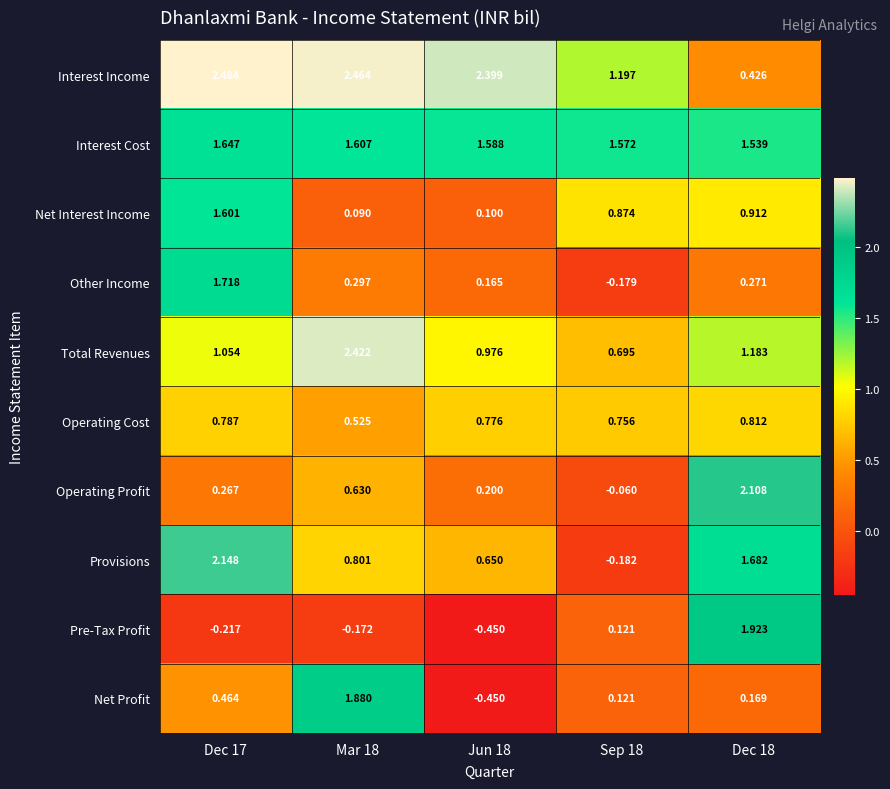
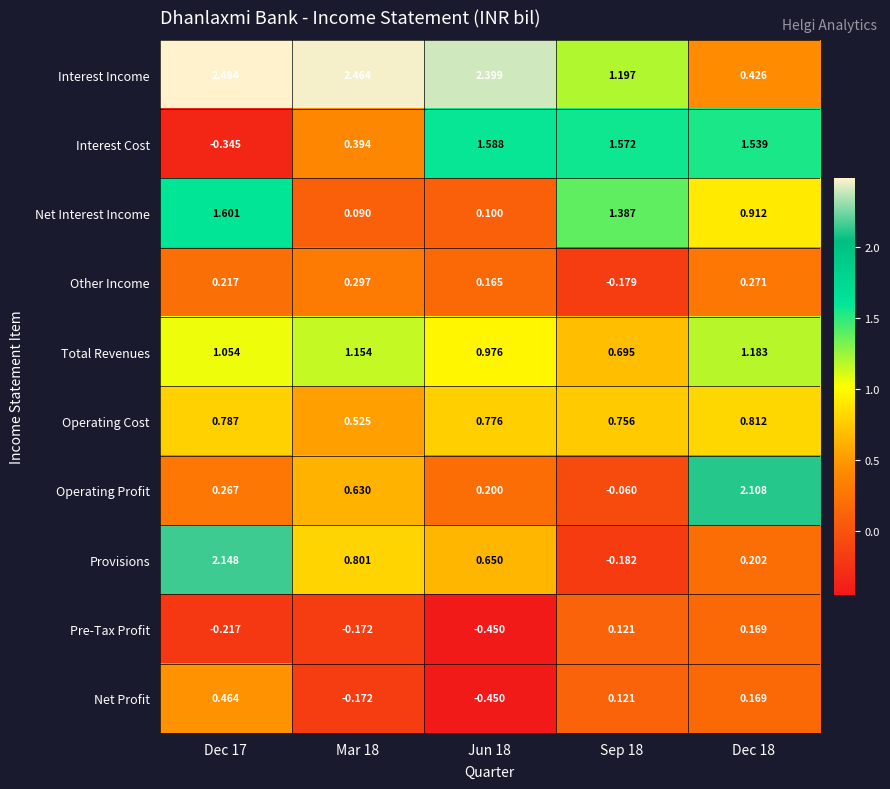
Interest Cost, Dec 17: 1.647 -> -0.345
Interest Cost, Mar 18: 1.607 -> 0.394
Net Interest Income, Sep 18: 0.874 -> 1.387
Other Income, Dec 17: 1.718 -> 0.217
Total Revenues, Mar 18: 2.422 -> 1.154
Provisions, Dec 18: 1.682 -> 0.202
Pre-Tax Profit, Dec 18: 1.923 -> 0.169
Net Profit, Mar 18: 1.880 -> -0.172
